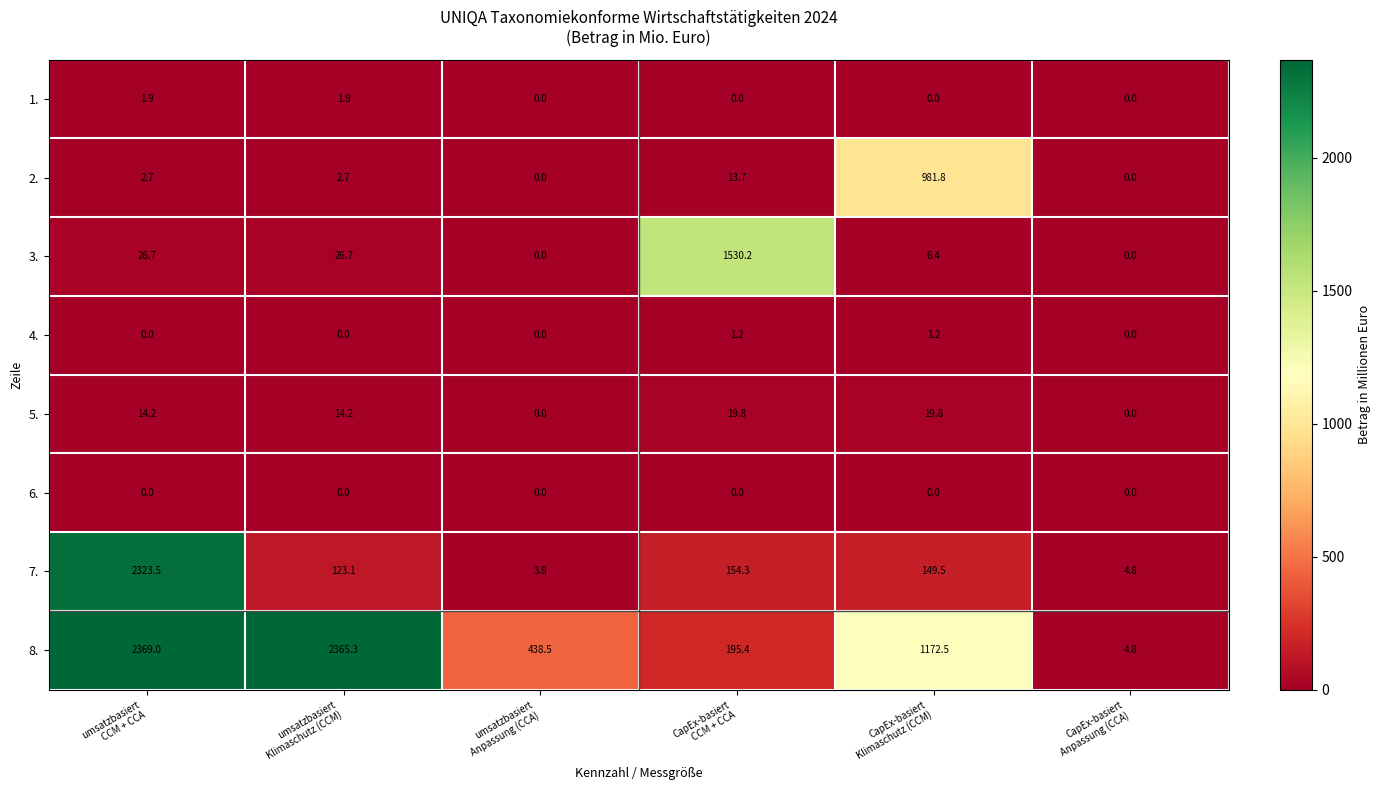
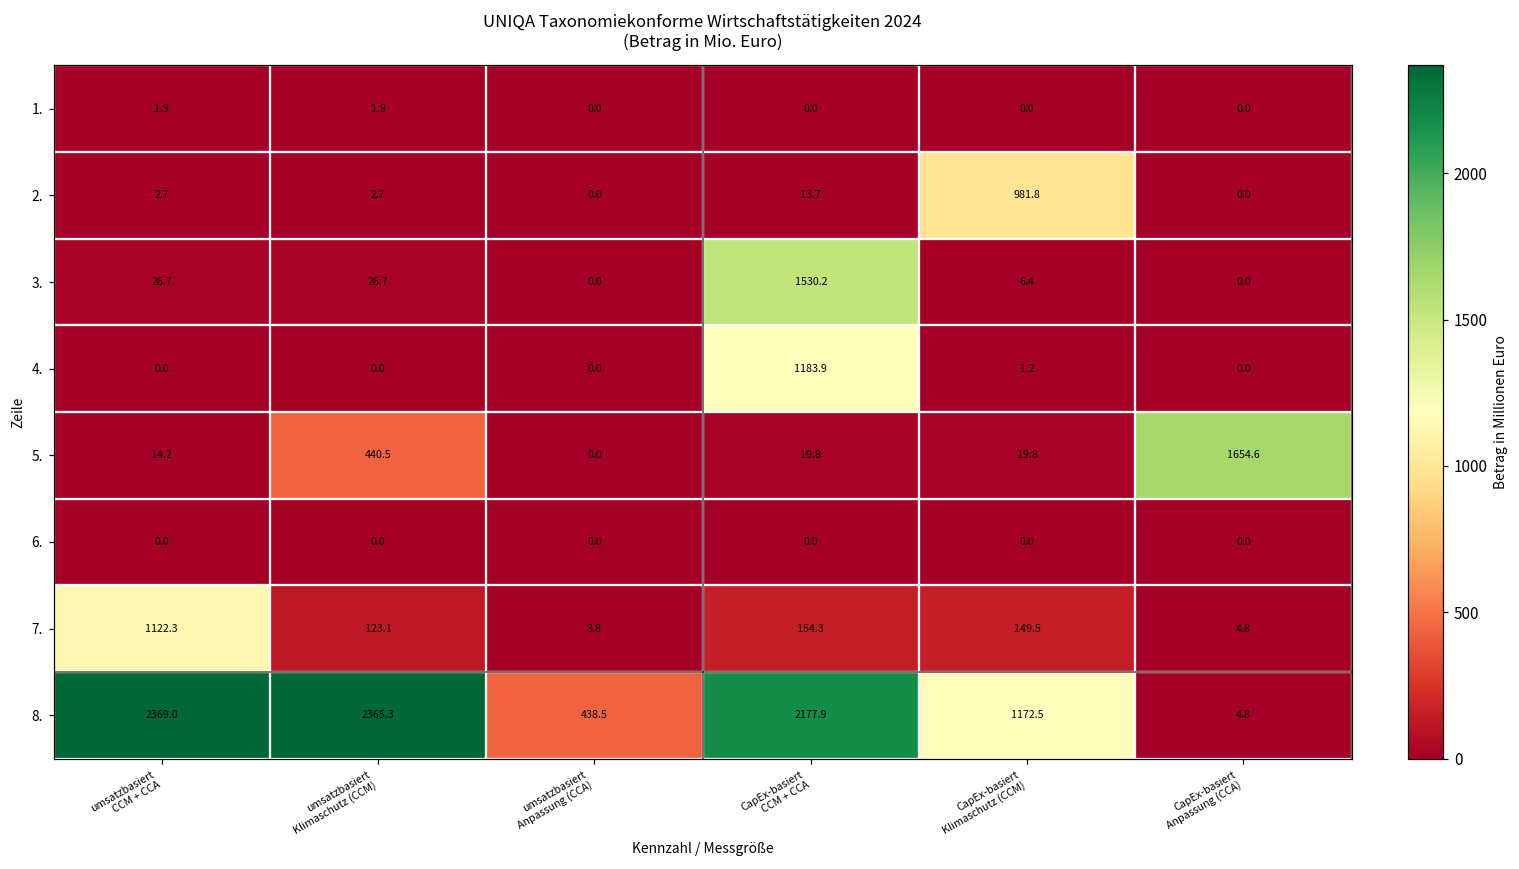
4., CapEx-basiert CCM + CCA: 1.2 -> 1183.9
5., umsatzbasiert Klimaschutz (CCM): 14.2 -> 440.5
5., CapEx-basiert Anpassung (CCA): 0.0 -> 1654.6
7., umsatzbasiert CCM + CCA: 2323.5 -> 1122.3
8., CapEx-basiert CCM + CCA: 195.4 -> 2177.9
